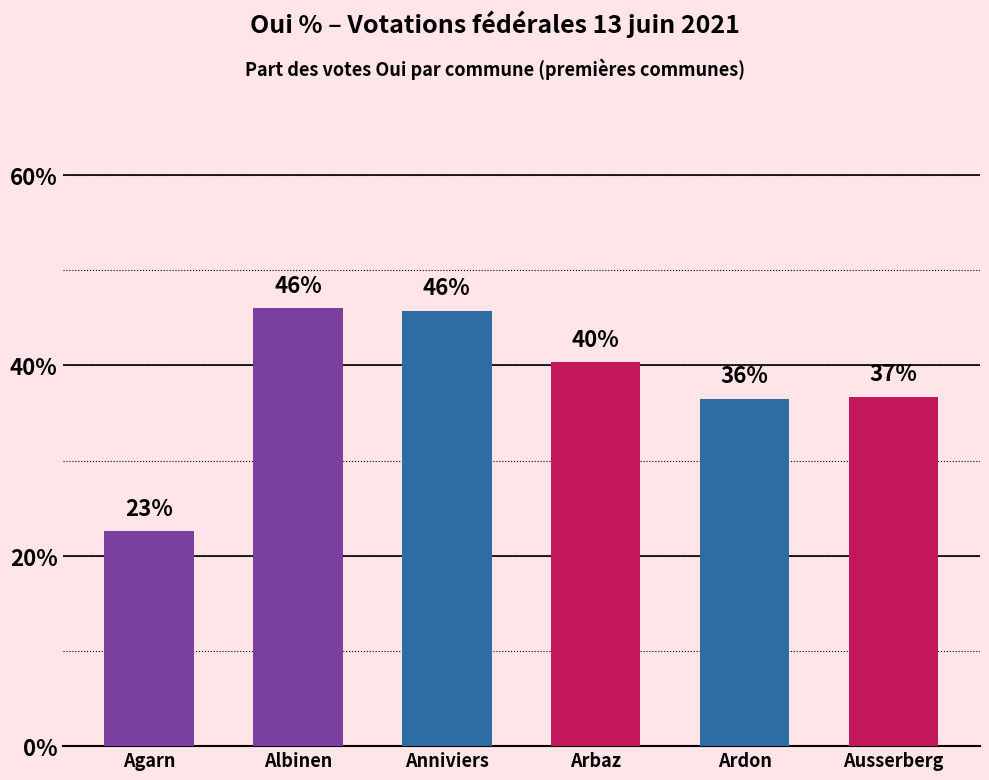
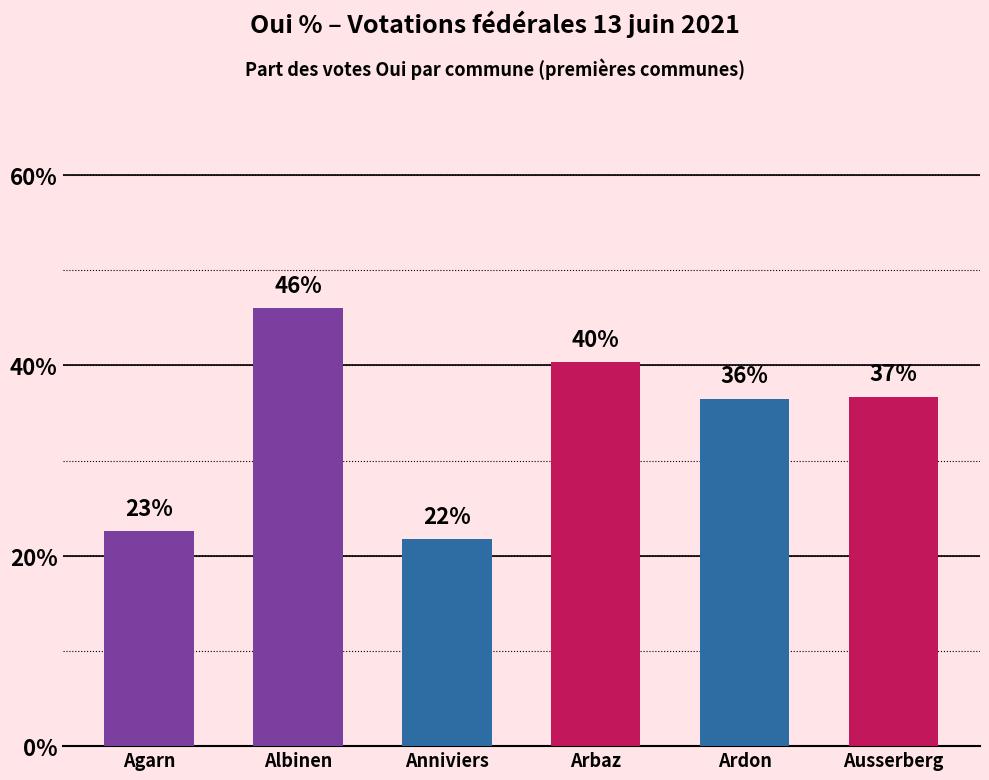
Anniviers: 46% -> 22%
